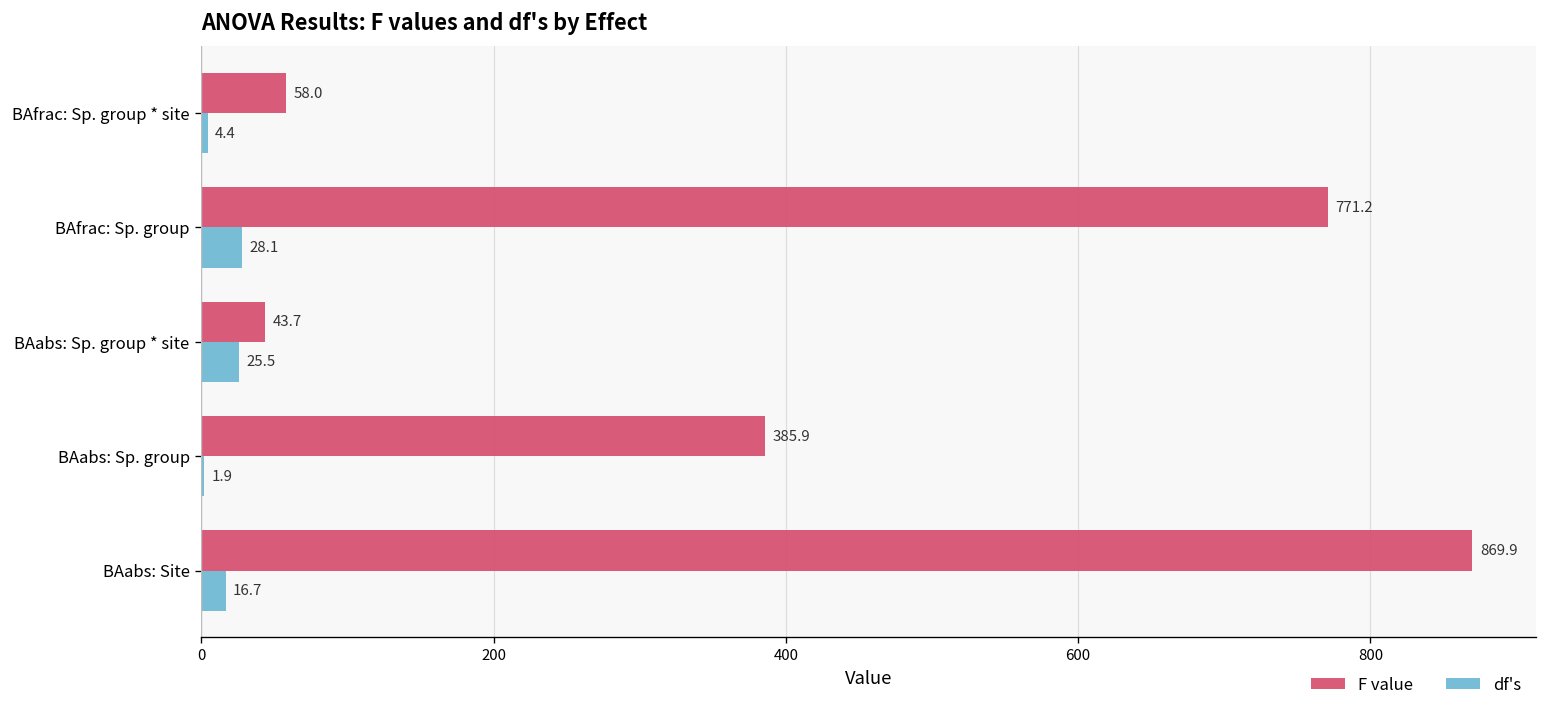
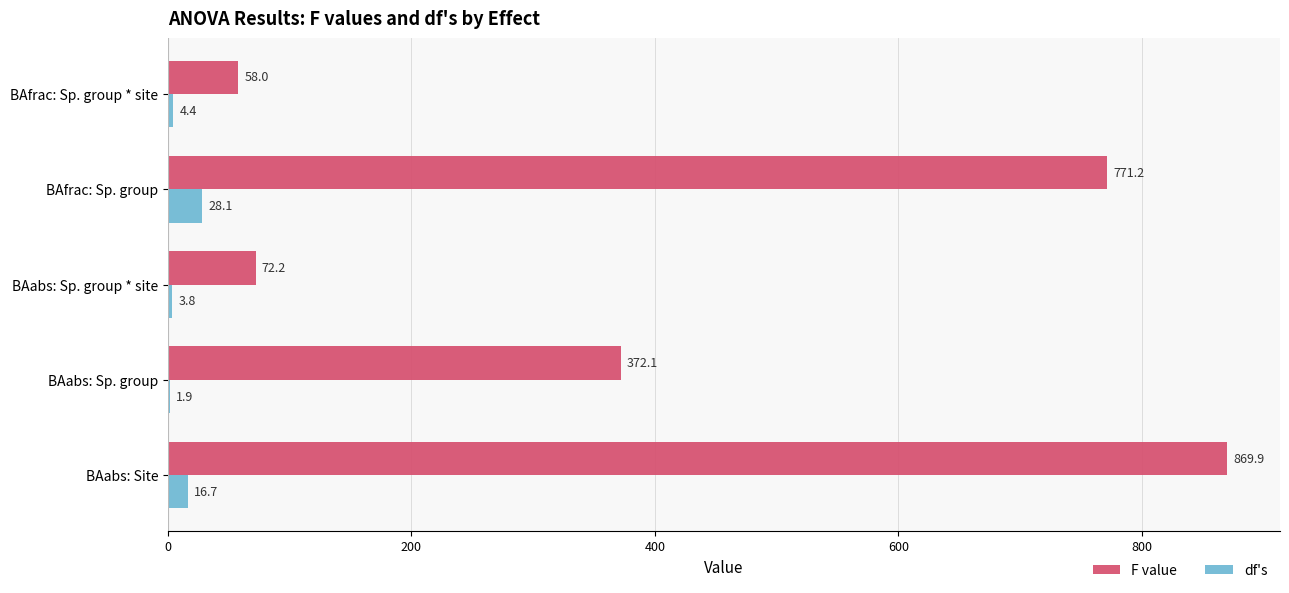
F value, BAabs: Sp. group * site: 43.7 -> 72.2
df's, BAabs: Sp. group * site: 25.5 -> 3.8
F value, BAabs: Sp. group: 385.9 -> 372.1
